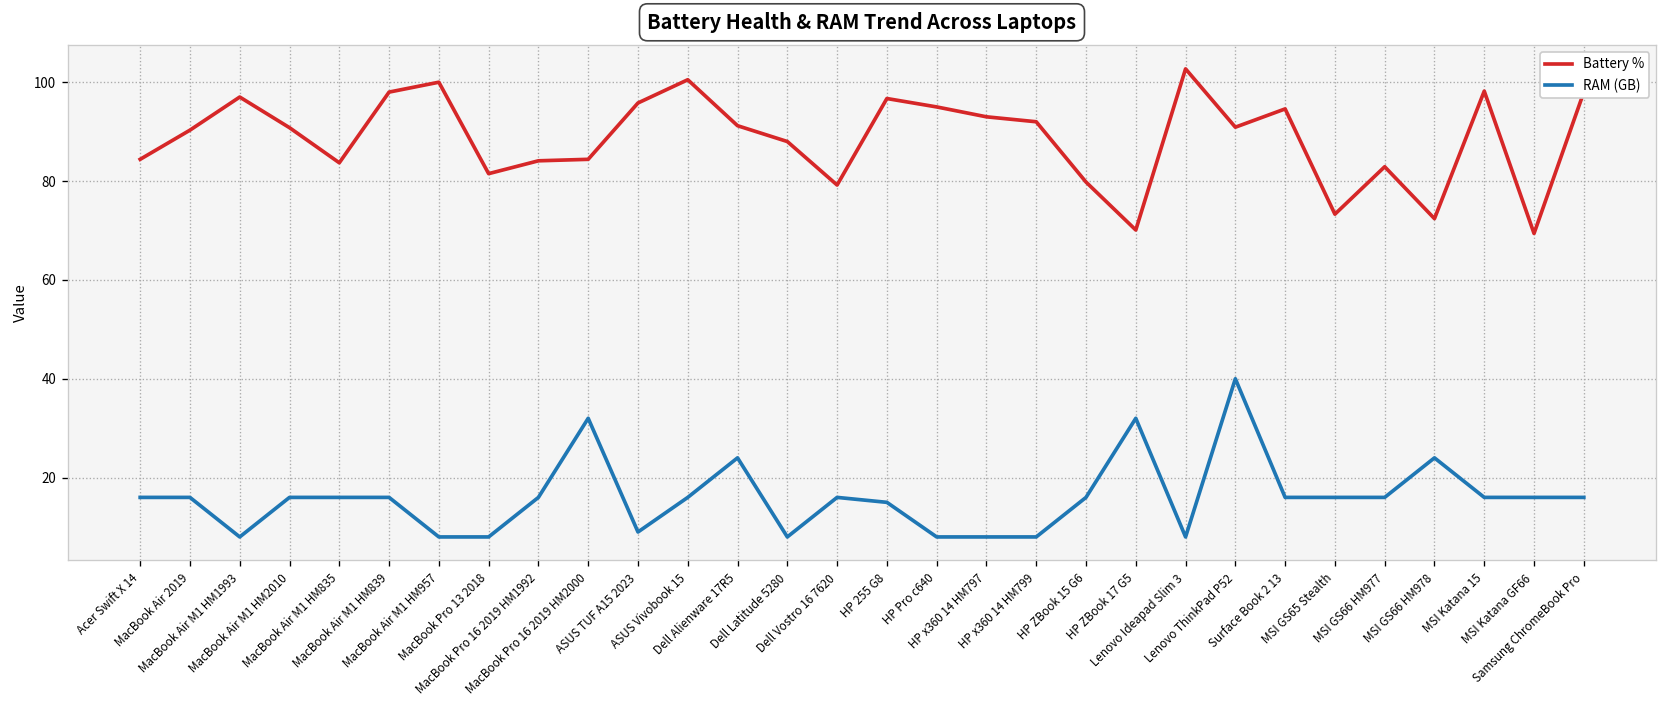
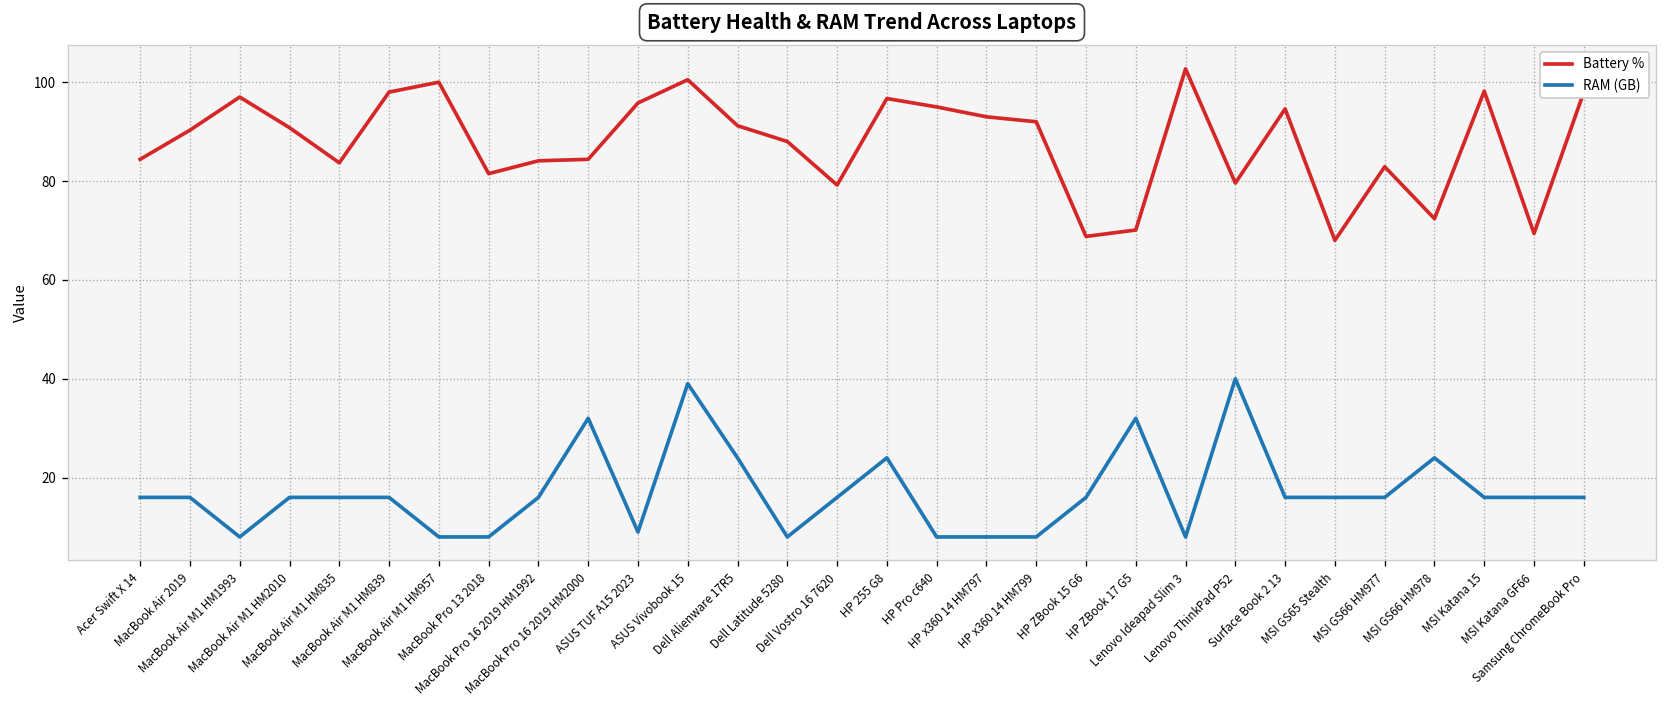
RAM (GB), ASUS Vivobook 15: 16 -> 39
RAM (GB), HP 255 G8: 15 -> 24
Battery %, HP ZBook 15 G6: 80 -> 69
Battery %, Lenovo ThinkPad P52: 91 -> 80
Battery %, MSI GS65 Stealth: 73 -> 68
